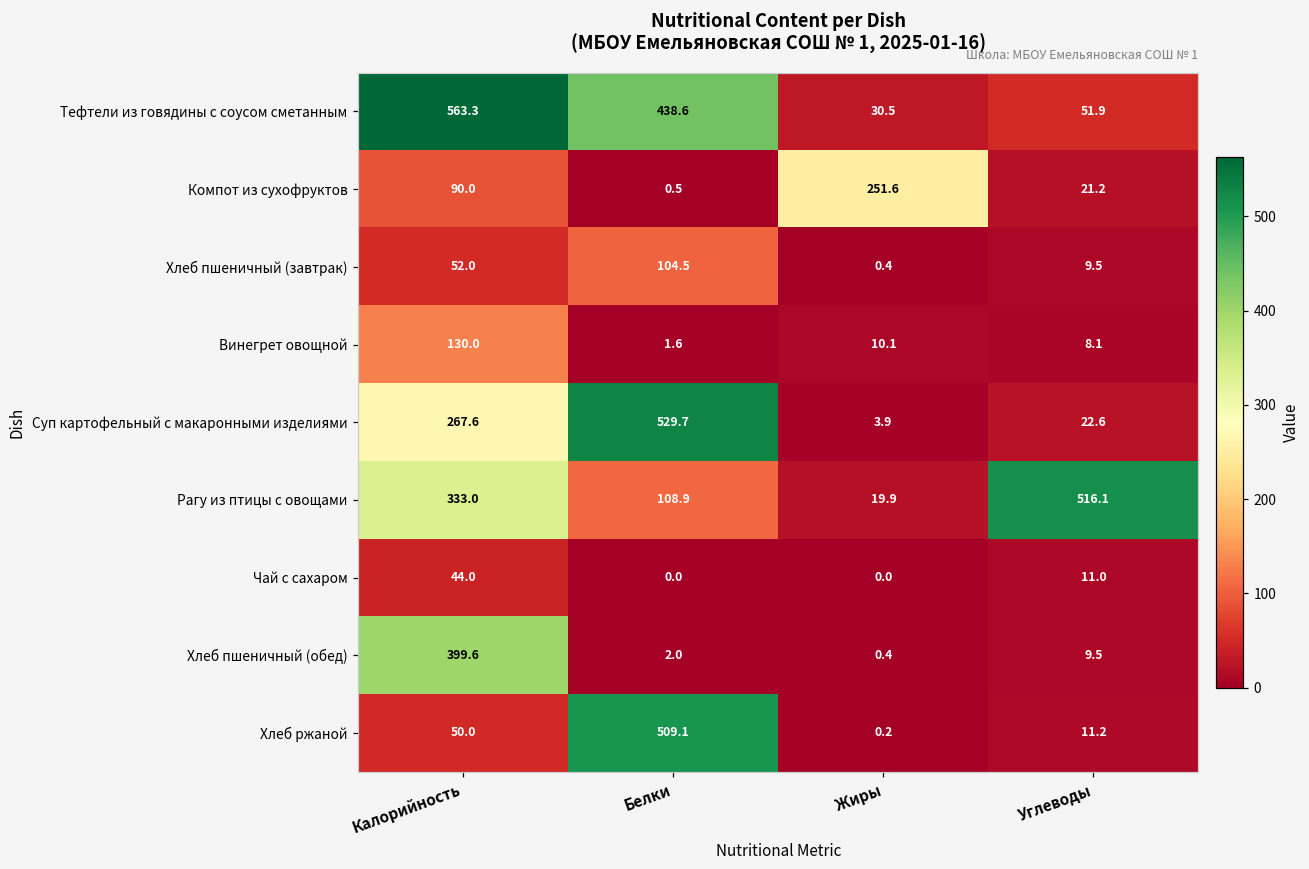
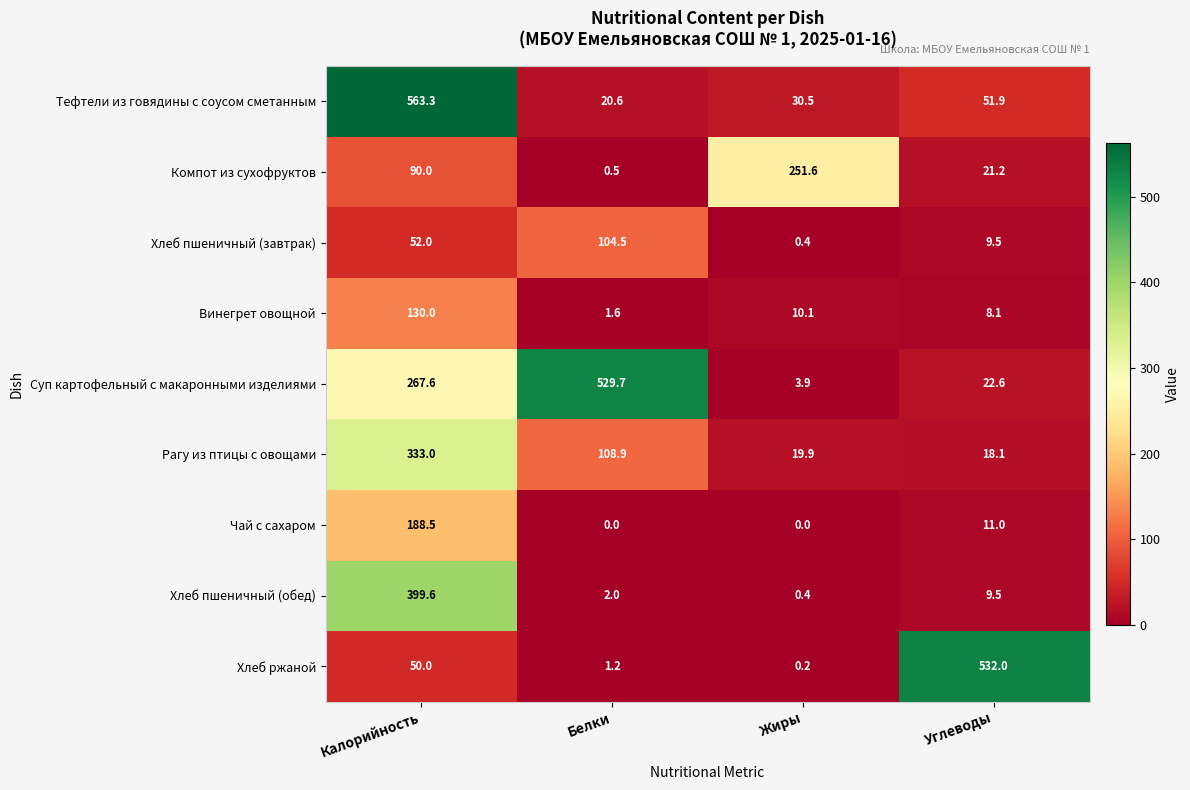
Тефтели из говядины с соусом сметанным, Белки: 438.6 -> 20.6
Рагу из птицы с овощами, Углеводы: 516.1 -> 18.1
Чай с сахаром, Калорийность: 44.0 -> 188.5
Хлеб ржаной, Белки: 509.1 -> 1.2
Хлеб ржаной, Углеводы: 11.2 -> 532.0
